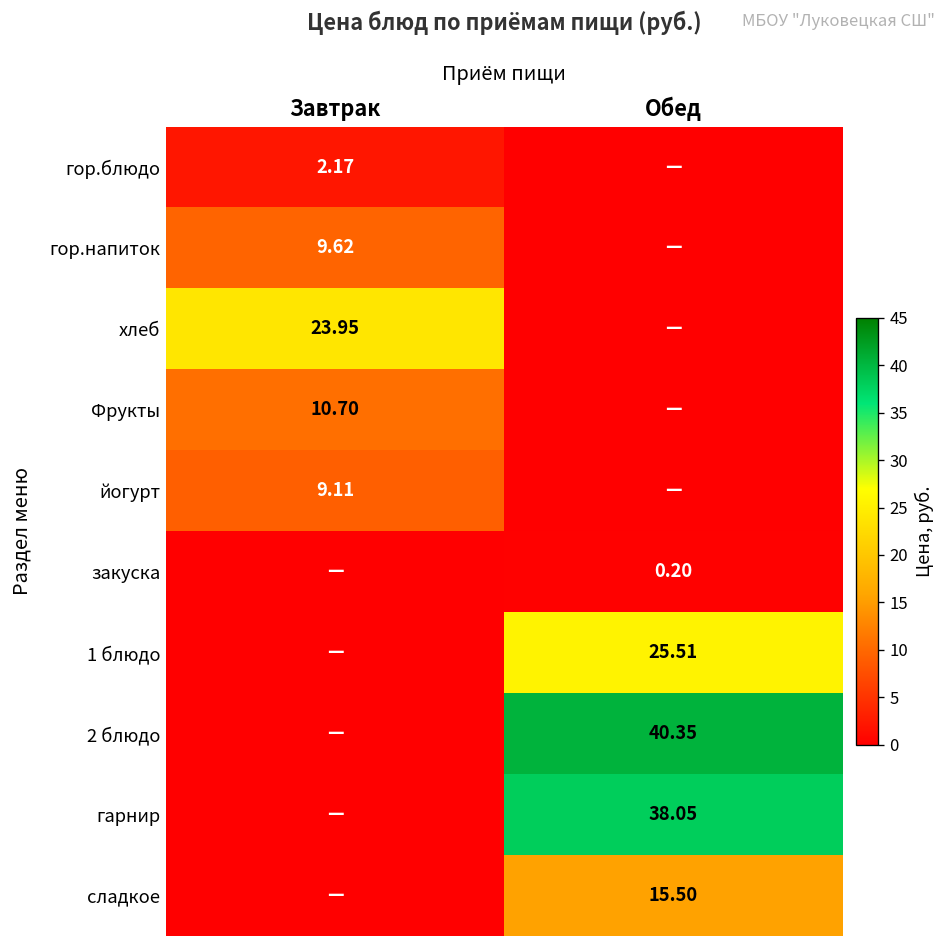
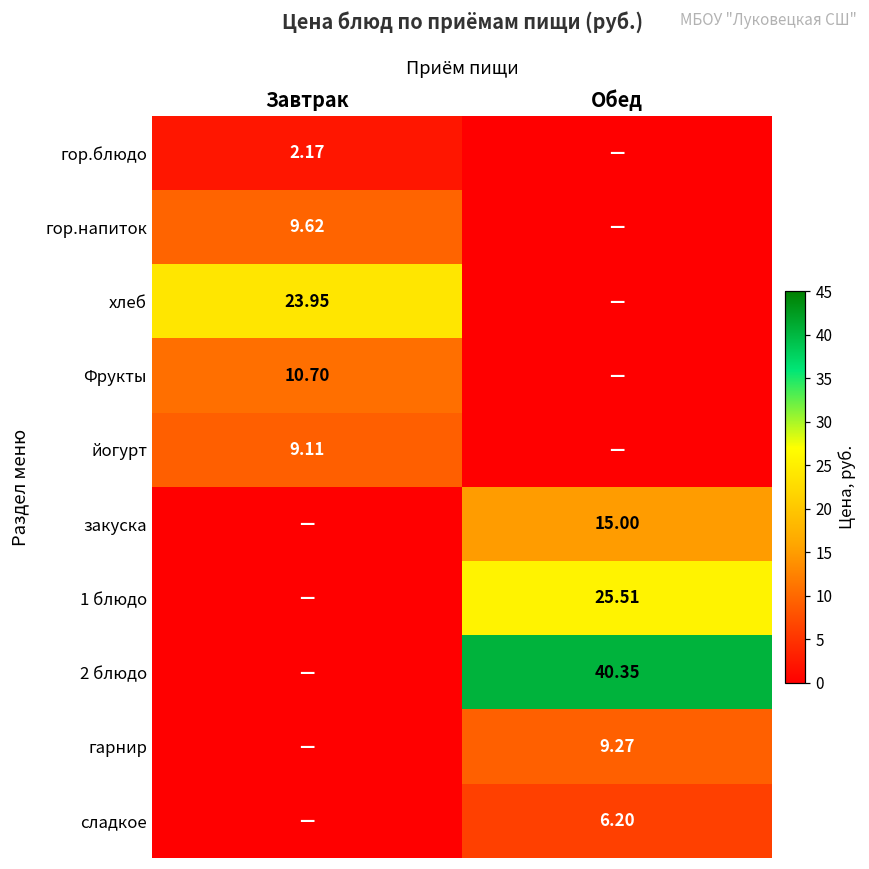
закуска, Обед: 0.20 -> 15.00
гарнир, Обед: 38.05 -> 9.27
сладкое, Обед: 15.50 -> 6.20
